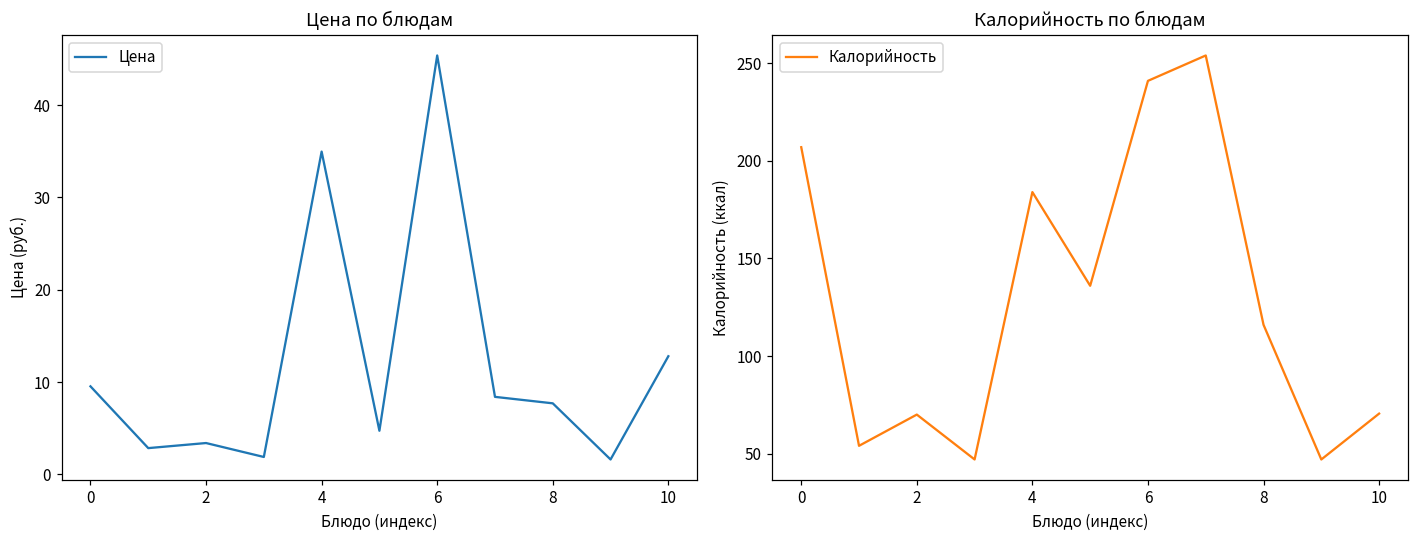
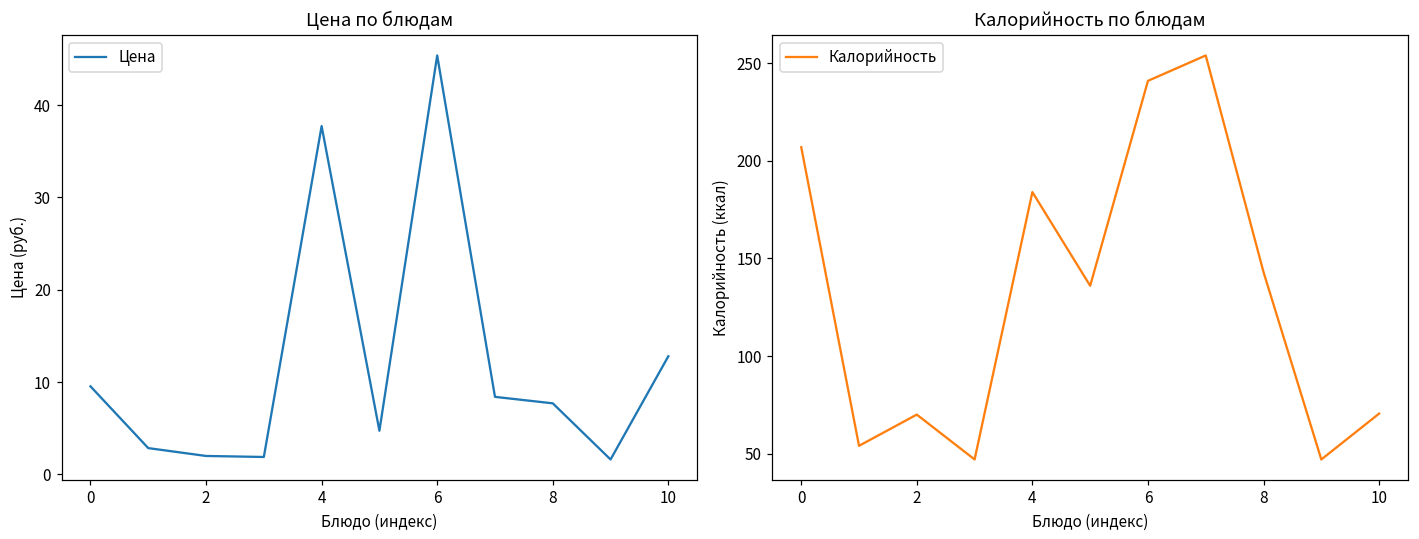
Цена по блюдам, 2: 3 -> 2
Цена по блюдам, 4: 35 -> 38
Калорийность по блюдам, 8: 116 -> 143
